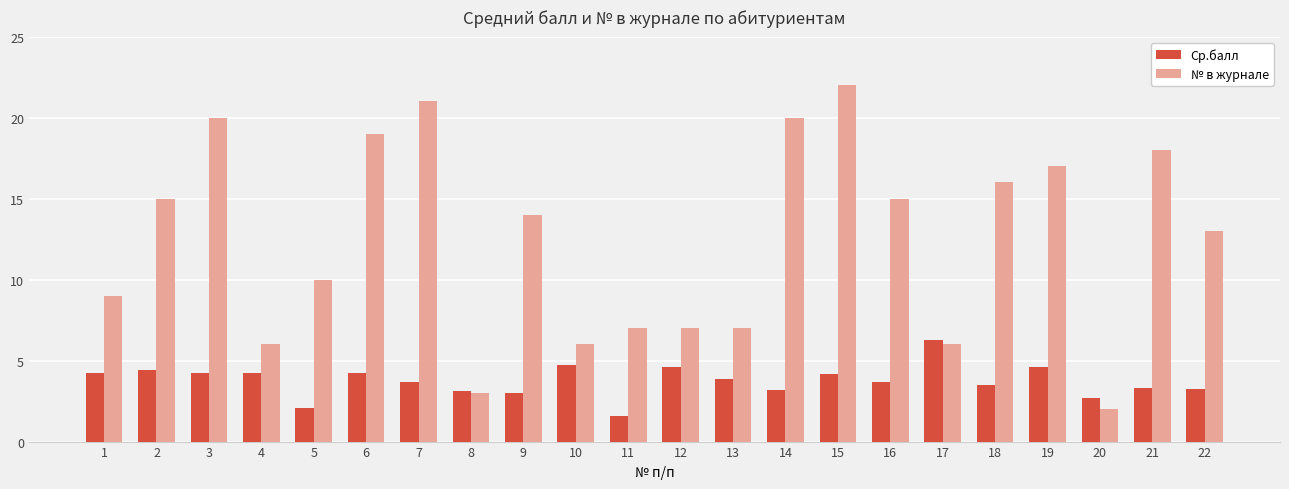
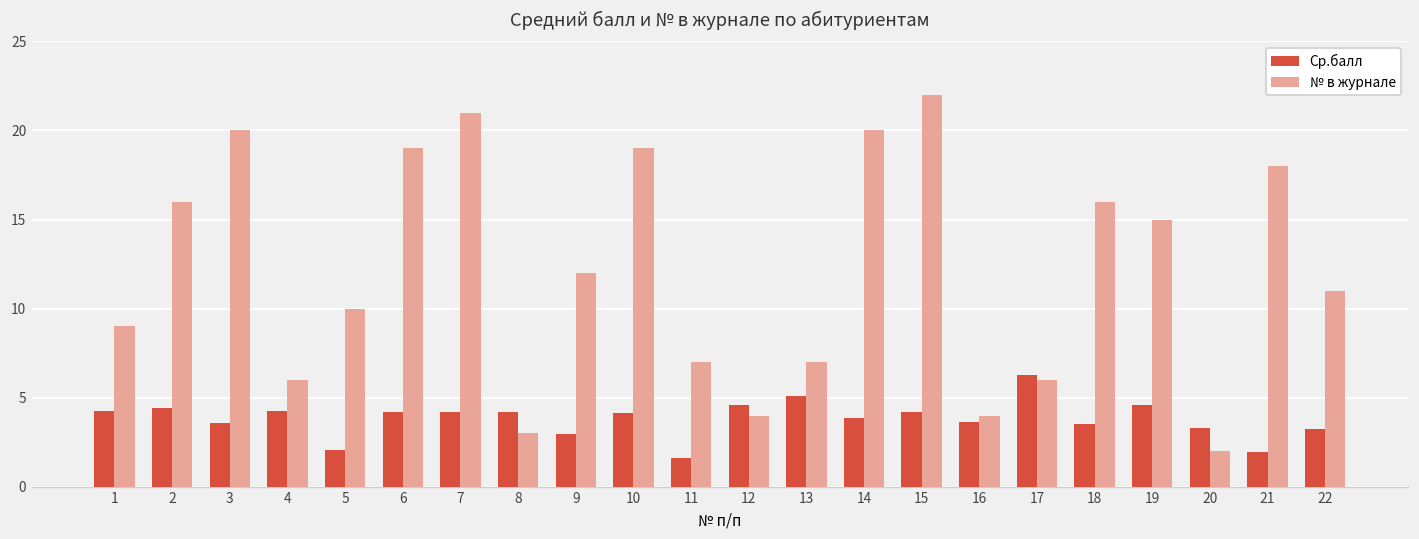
№ в журнале, 2: 15 -> 16
Ср.балл, 3: 4.3 -> 3.6
Ср.балл, 7: 3.7 -> 4.2
Ср.балл, 8: 3.1 -> 4.2
№ в журнале, 9: 14 -> 12
Ср.балл, 10: 4.7 -> 4.1
№ в журнале, 10: 6 -> 19
№ в журнале, 12: 7 -> 4
Ср.балл, 13: 3.9 -> 5.1
Ср.балл, 14: 3.2 -> 3.9
№ в журнале, 16: 15 -> 4
№ в журнале, 19: 17 -> 15
Ср.балл, 20: 2.7 -> 3.3
Ср.балл, 21: 3.3 -> 2.0
№ в журнале, 22: 13 -> 11
